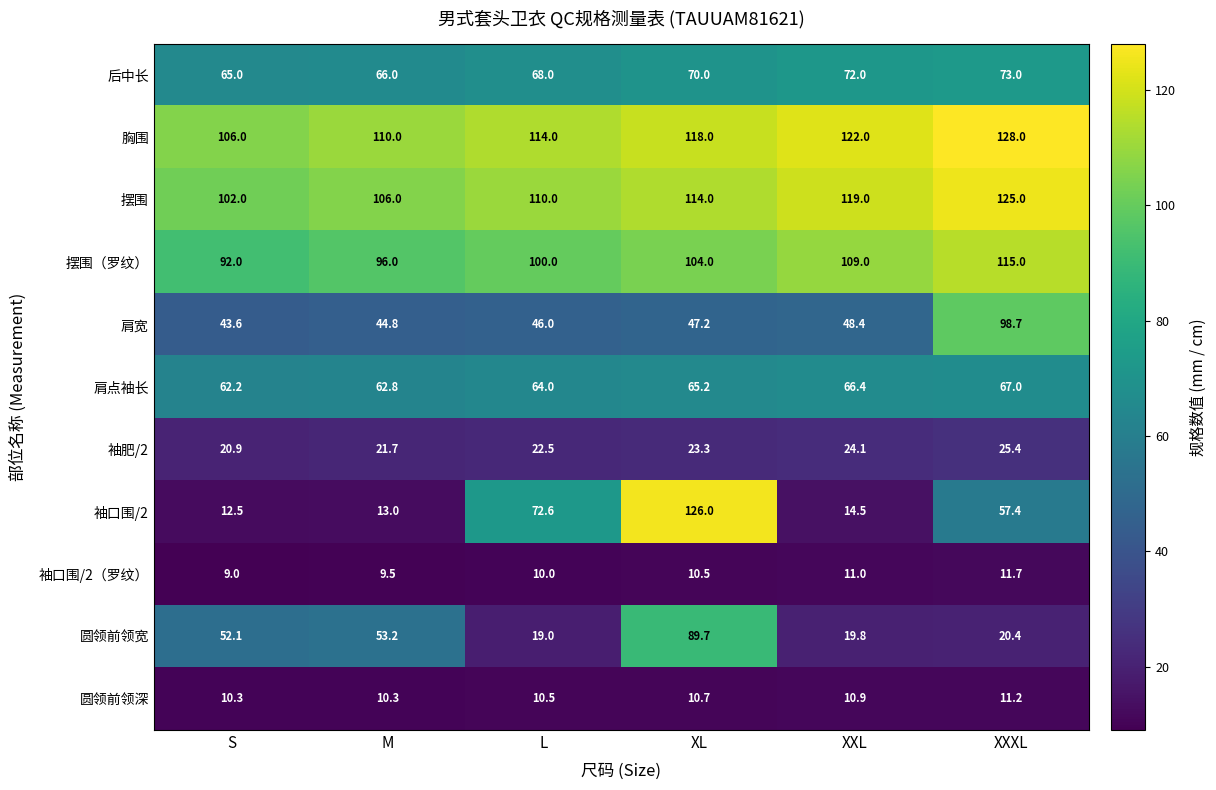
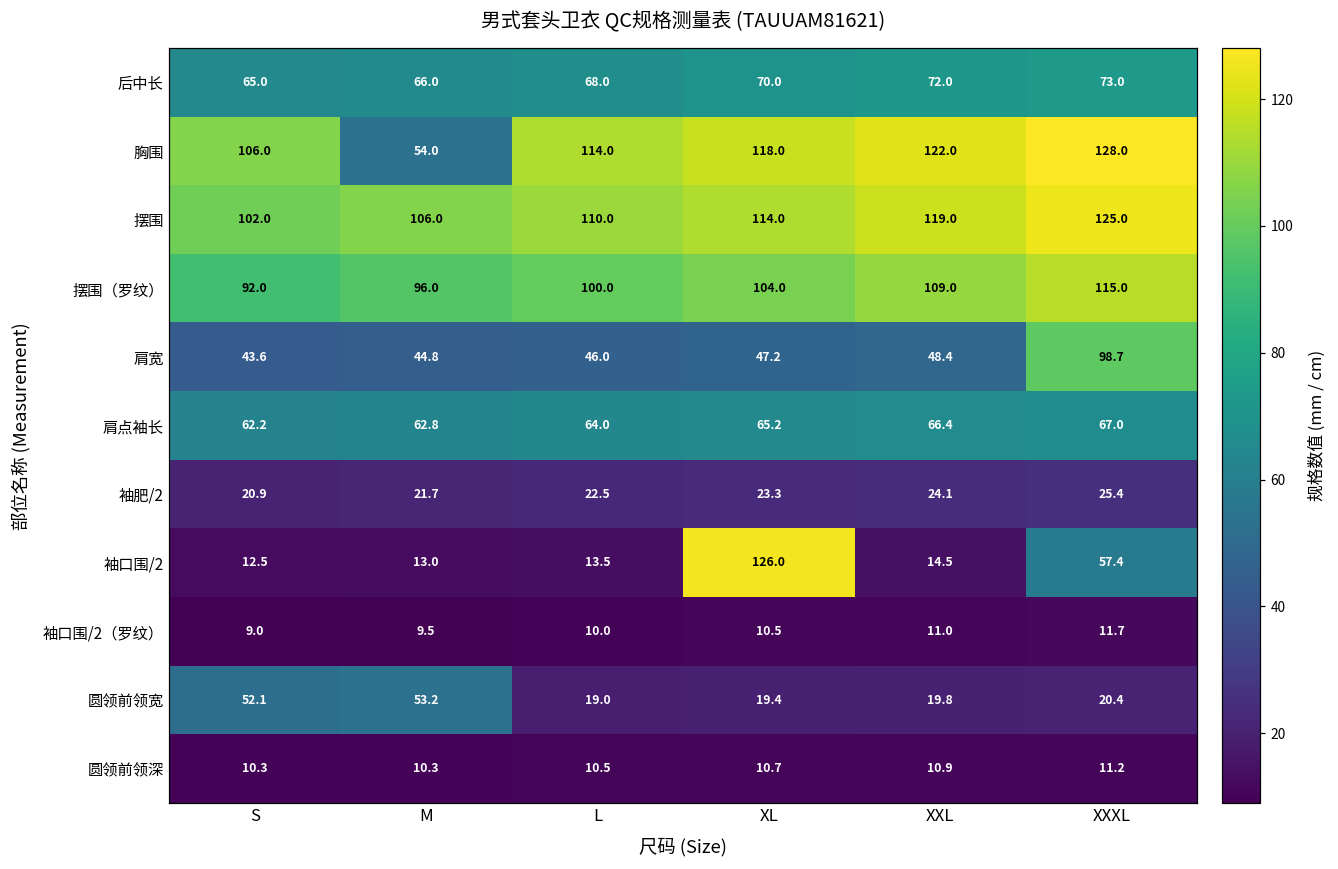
胸围, M: 110.0 -> 54.0
袖口围/2, L: 72.6 -> 13.5
圆领前领宽, XL: 89.7 -> 19.4
